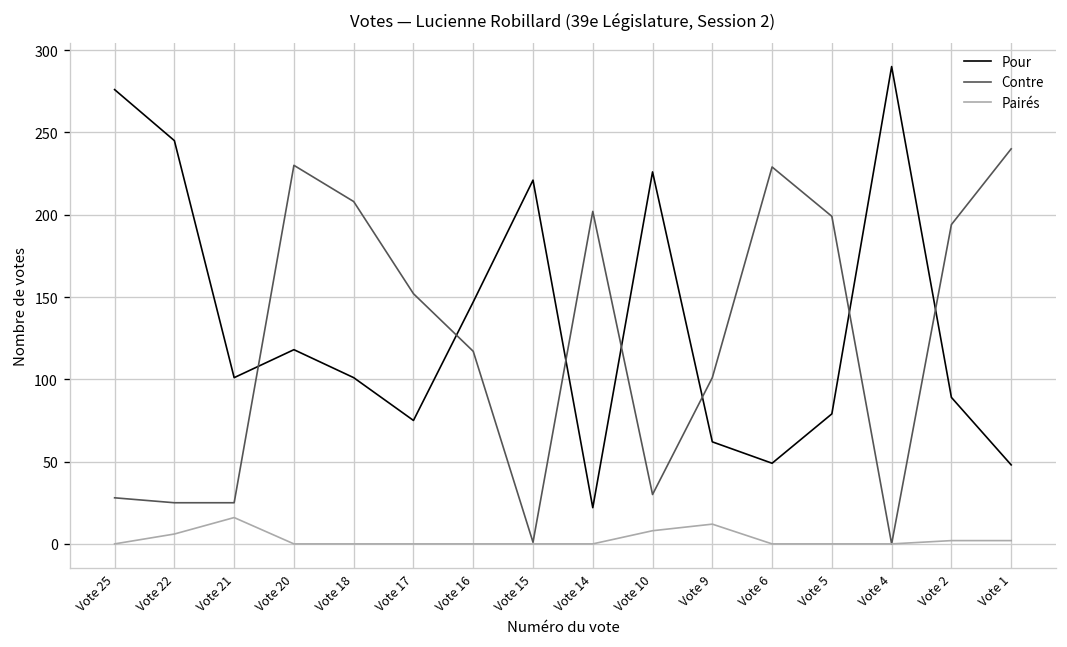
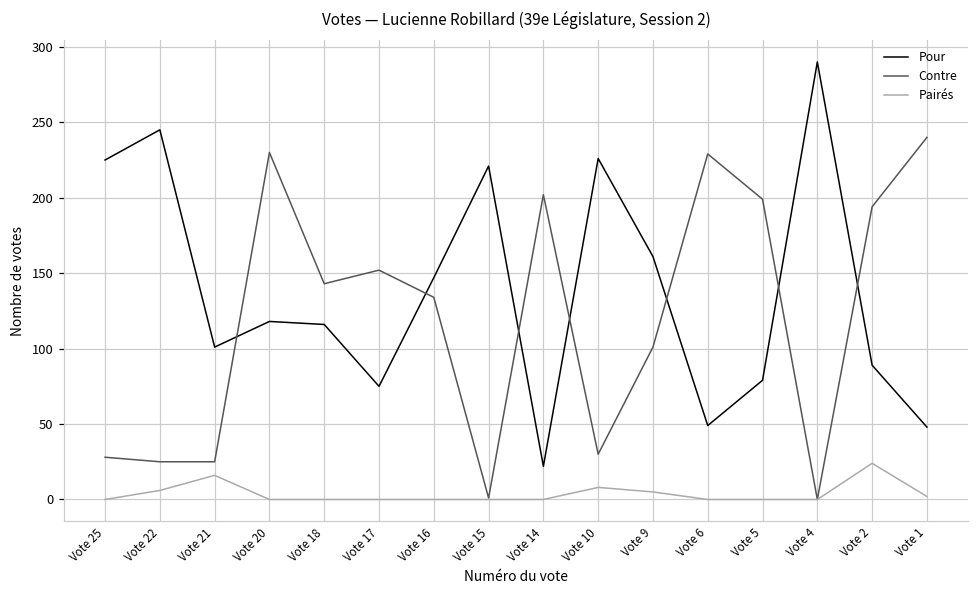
Pour, Vote 25: 276 -> 225
Pour, Vote 18: 101 -> 116
Contre, Vote 18: 208 -> 143
Contre, Vote 16: 117 -> 134
Pour, Vote 9: 62 -> 161
Pairés, Vote 9: 12 -> 5
Pairés, Vote 2: 2 -> 24
